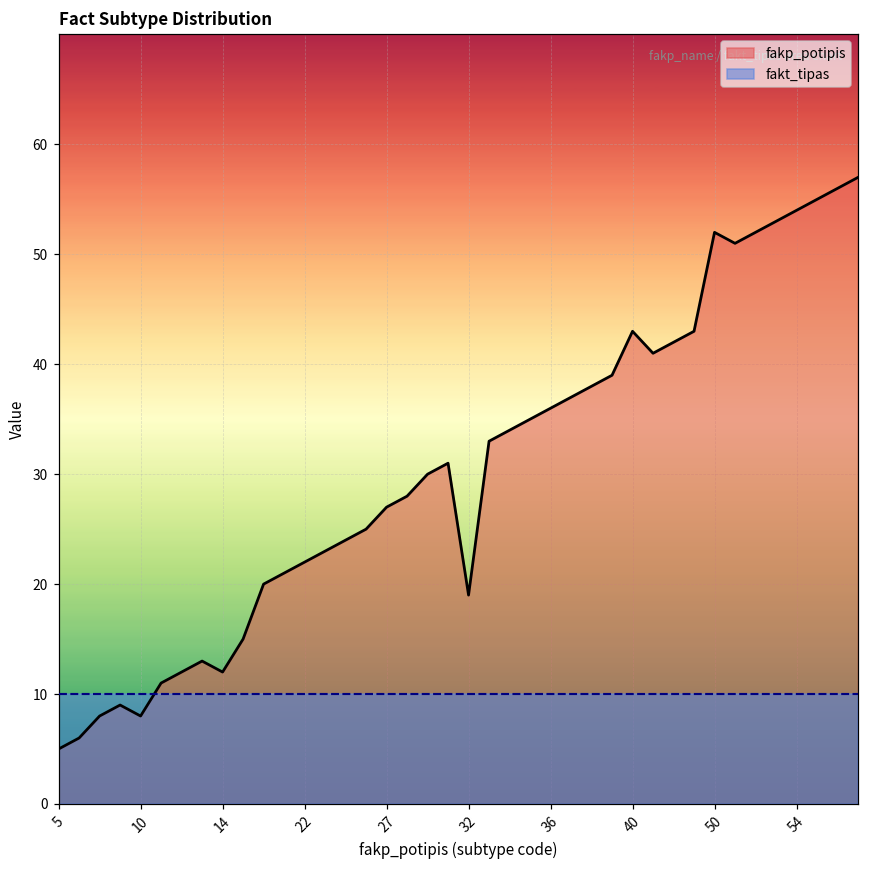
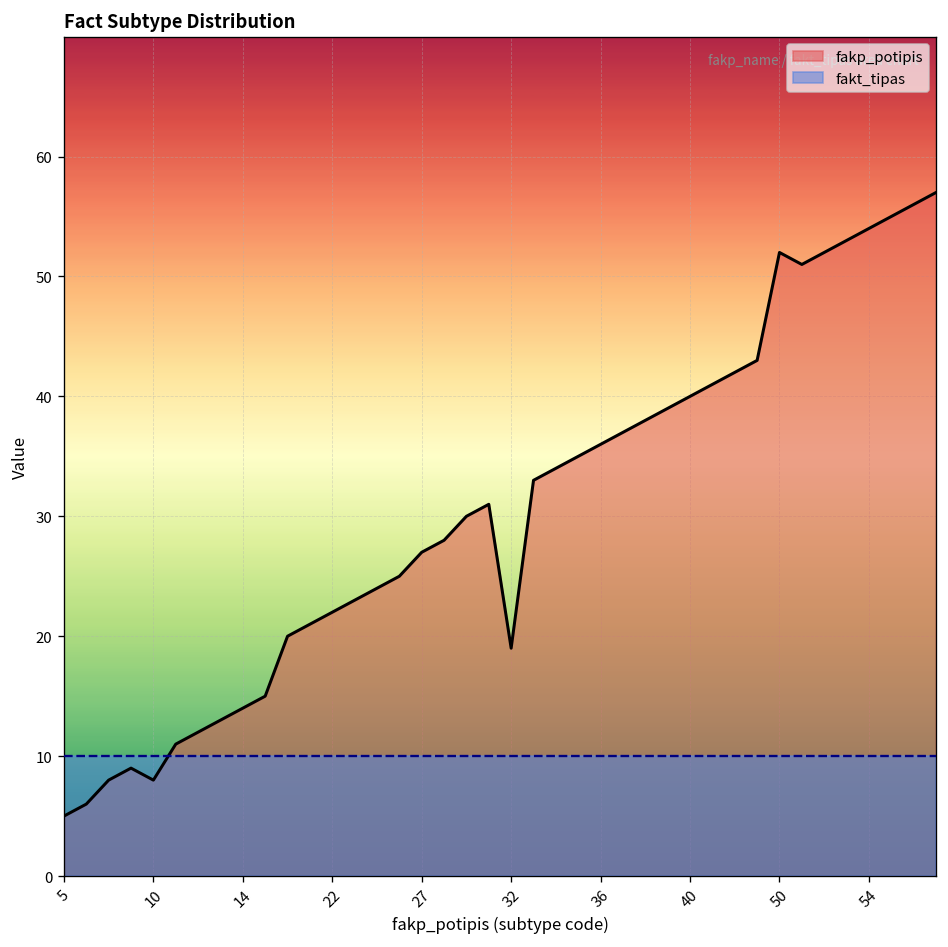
fakp_potipis, 14: 12 -> 14
fakp_potipis, 40: 43 -> 40
